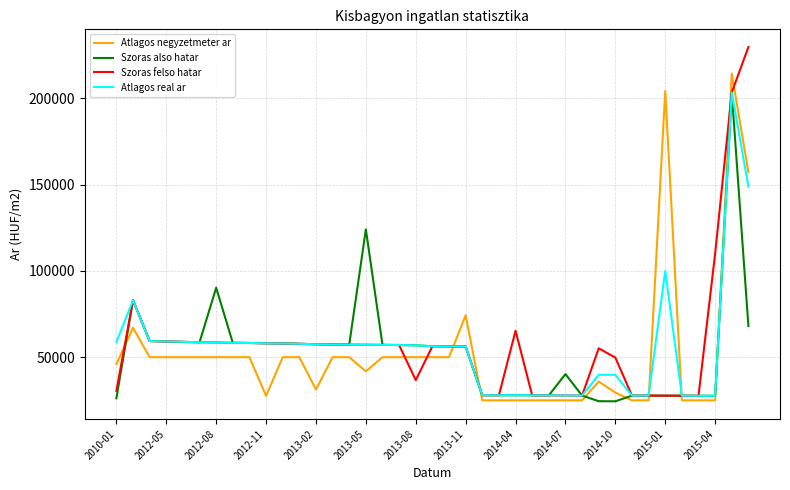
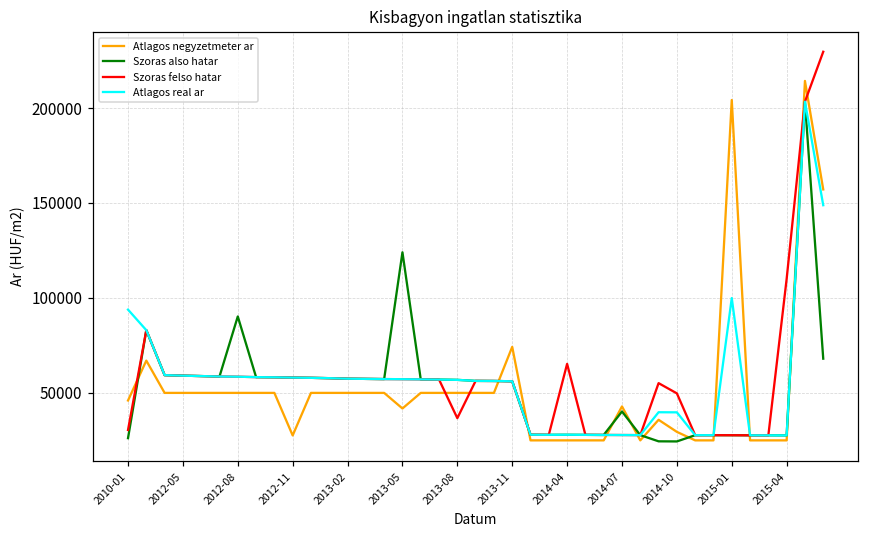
Atlagos real ar, 2010-01: 59000 -> 94000
Atlagos negyzetmeter ar, 2013-02: 31000 -> 50000
Atlagos negyzetmeter ar, 2014-07: 25000 -> 43000
